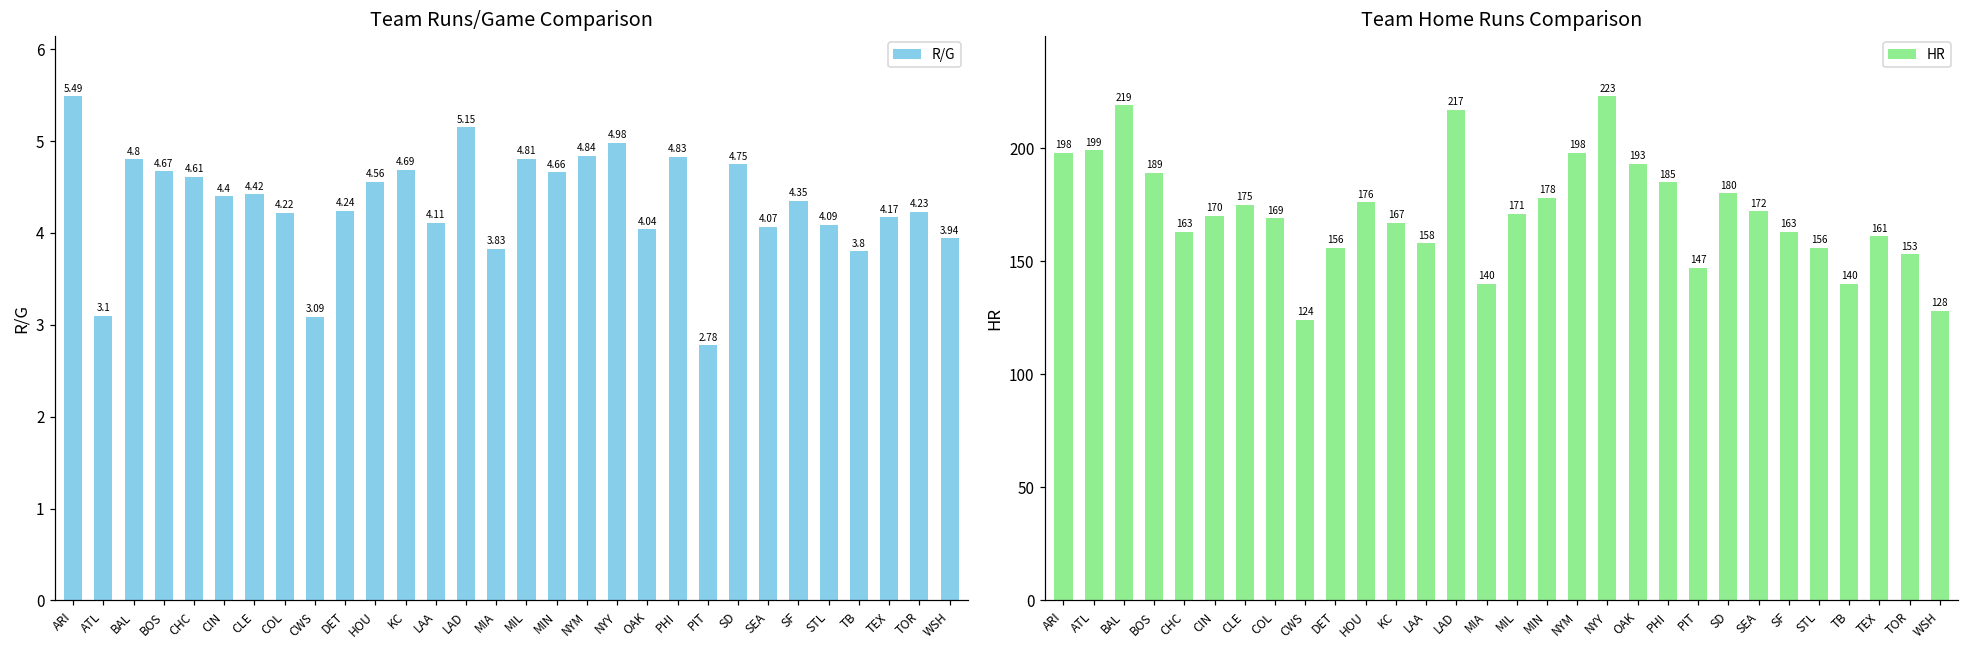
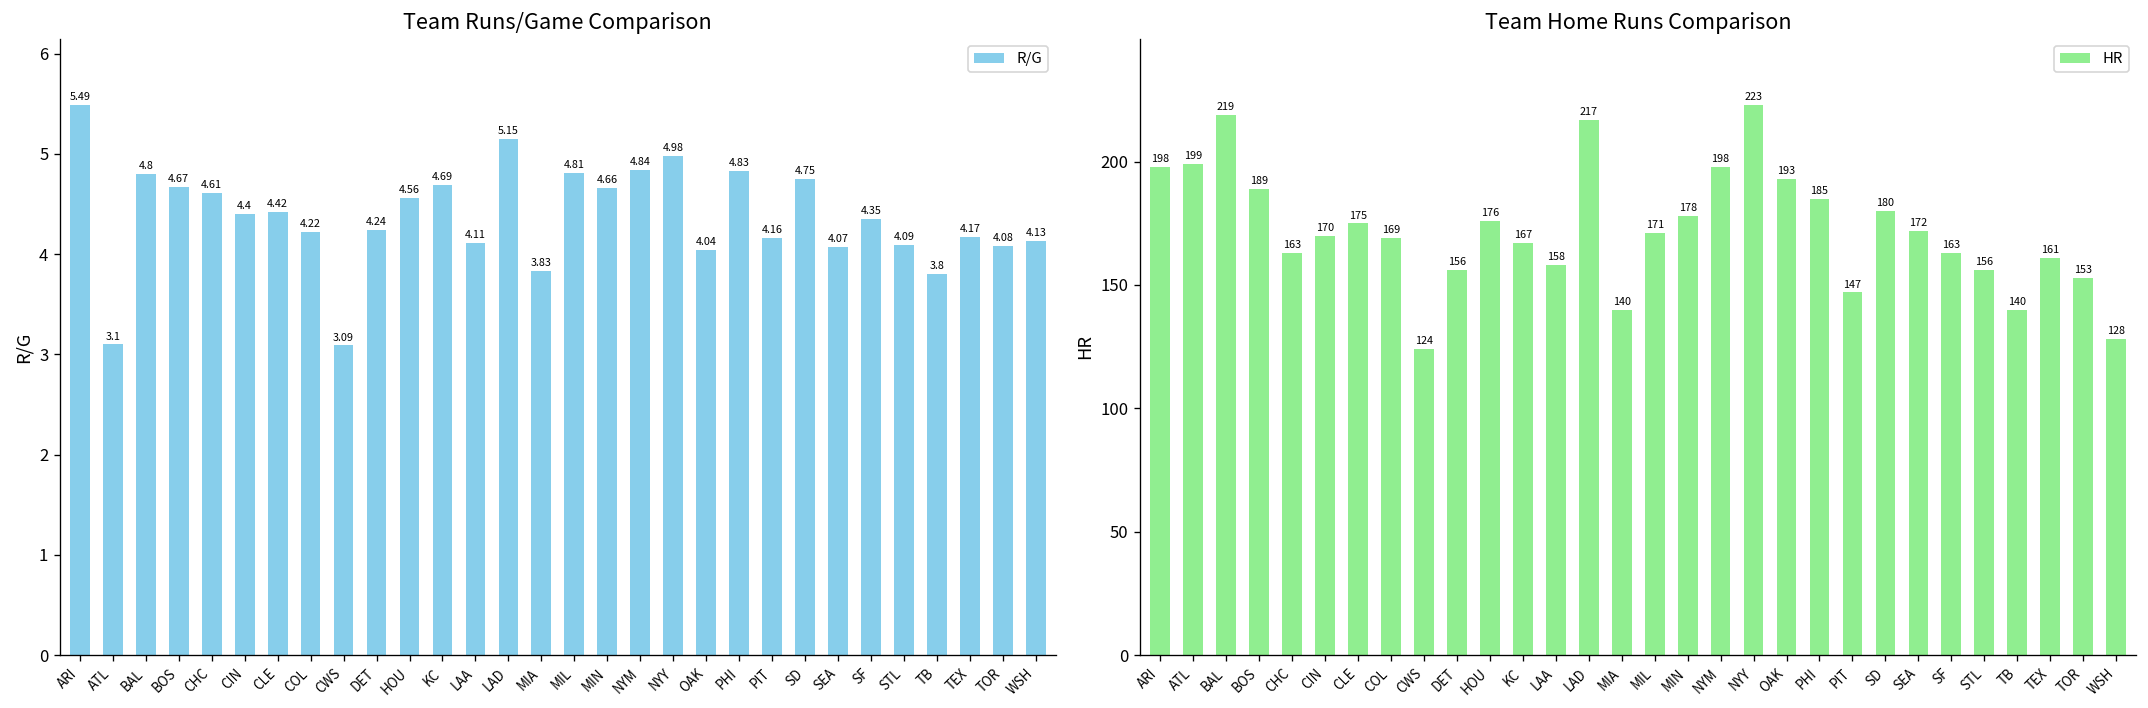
Team Runs/Game Comparison, PIT: 2.78 -> 4.16
Team Runs/Game Comparison, TOR: 4.23 -> 4.08
Team Runs/Game Comparison, WSH: 3.94 -> 4.13
